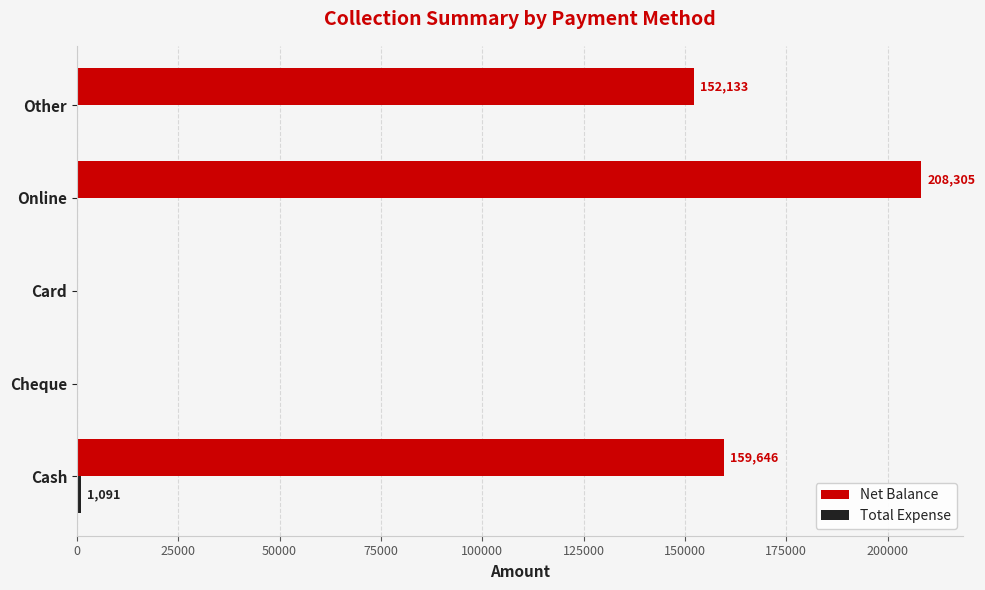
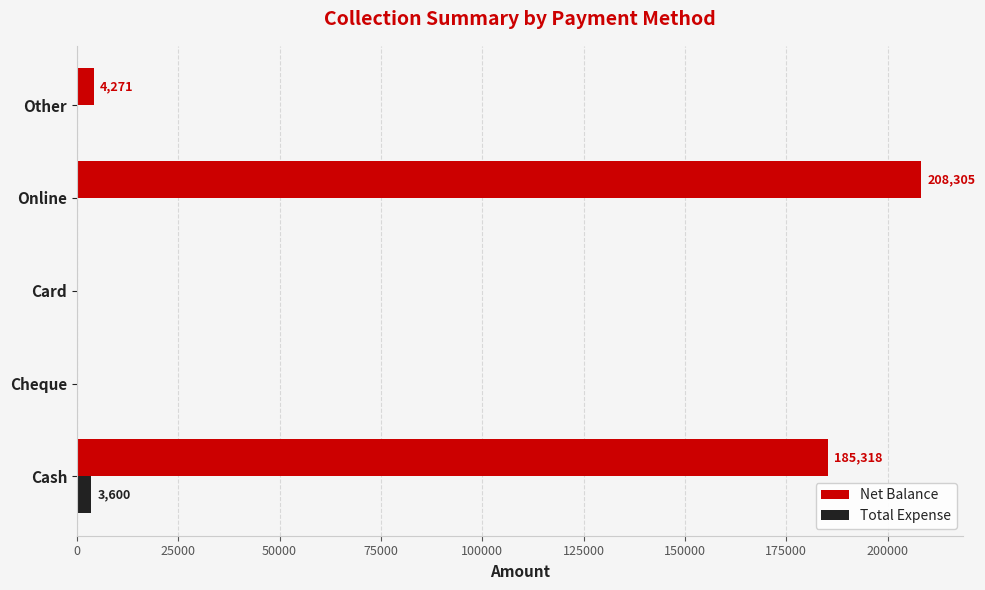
Net Balance, Other: 152,133 -> 4,271
Net Balance, Cash: 159,646 -> 185,318
Total Expense, Cash: 1,091 -> 3,600
